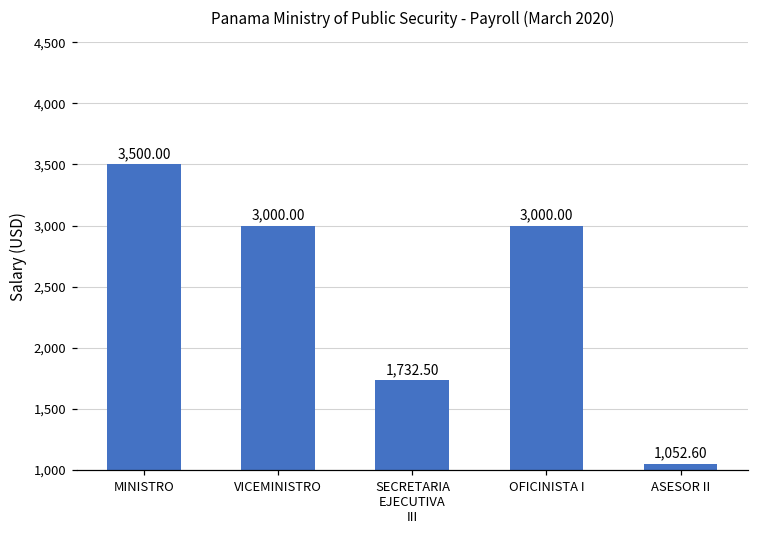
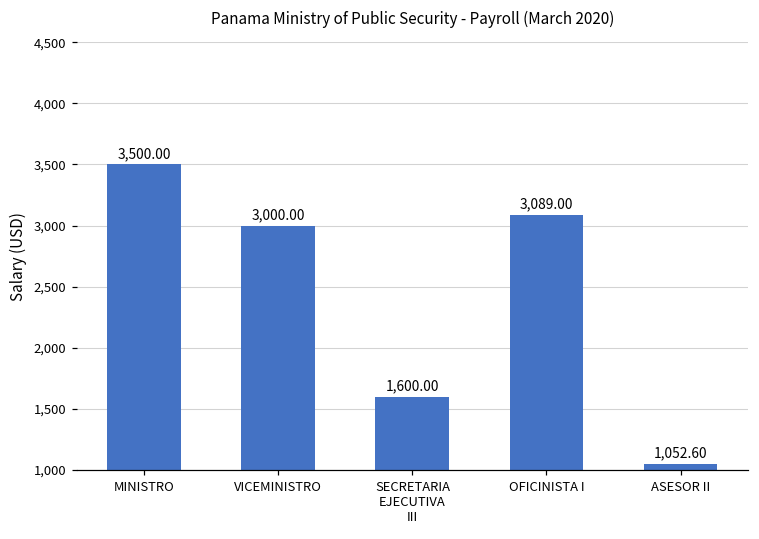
SECRETARIA EJECUTIVA III: 1,732.50 -> 1,600.00
OFICINISTA I: 3,000.00 -> 3,089.00
